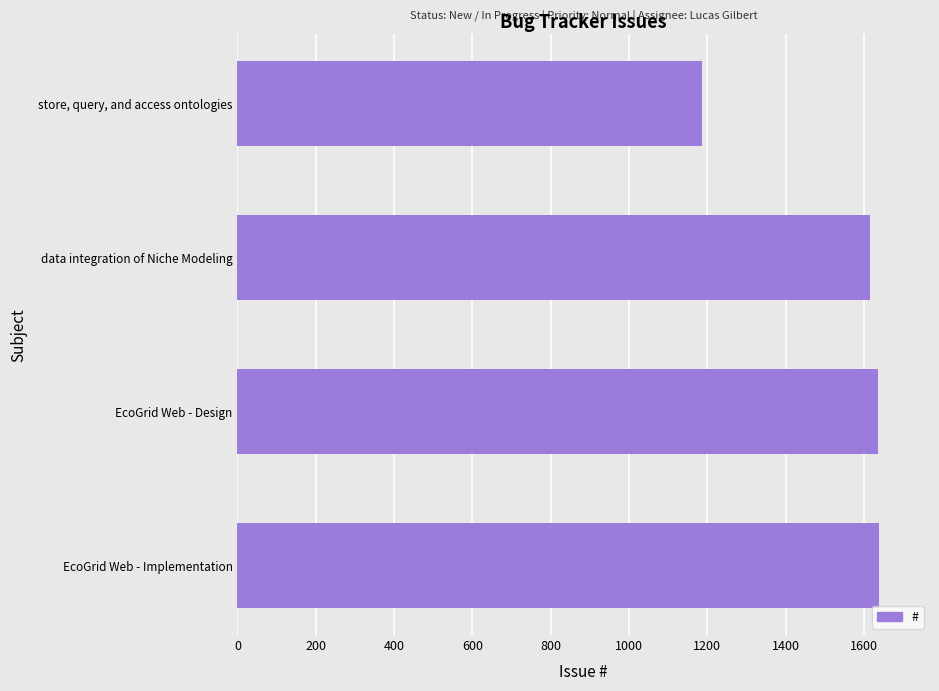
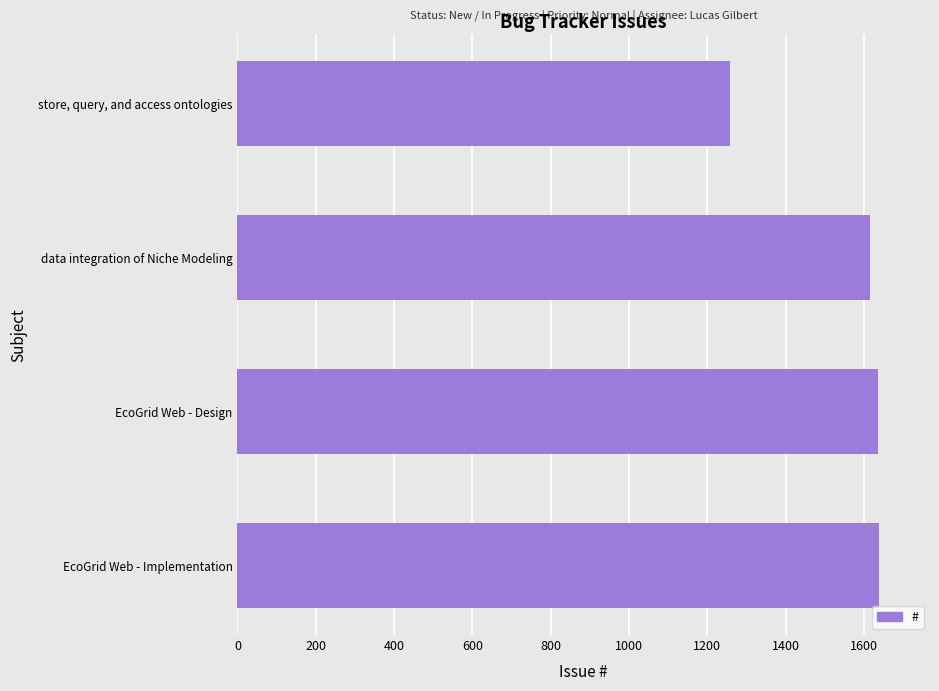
store, query, and access ontologies: 1190 -> 1260
